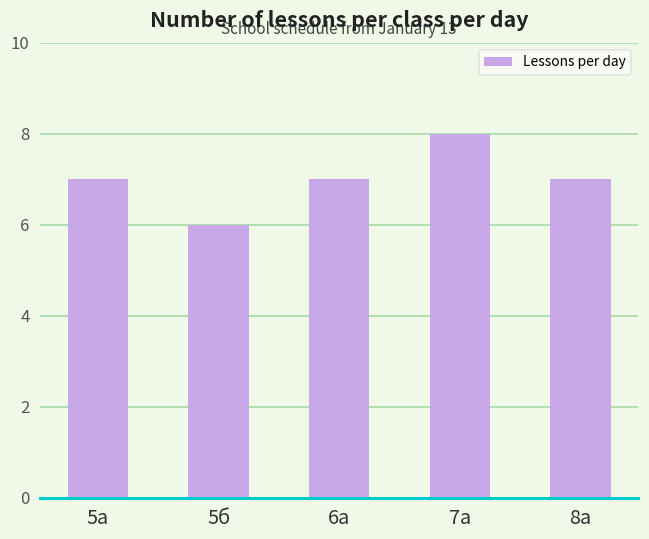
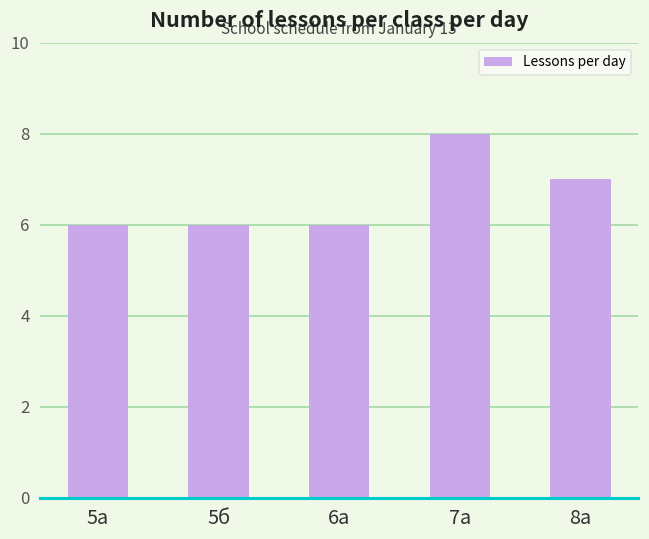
5а: 7 -> 6
6а: 7 -> 6
